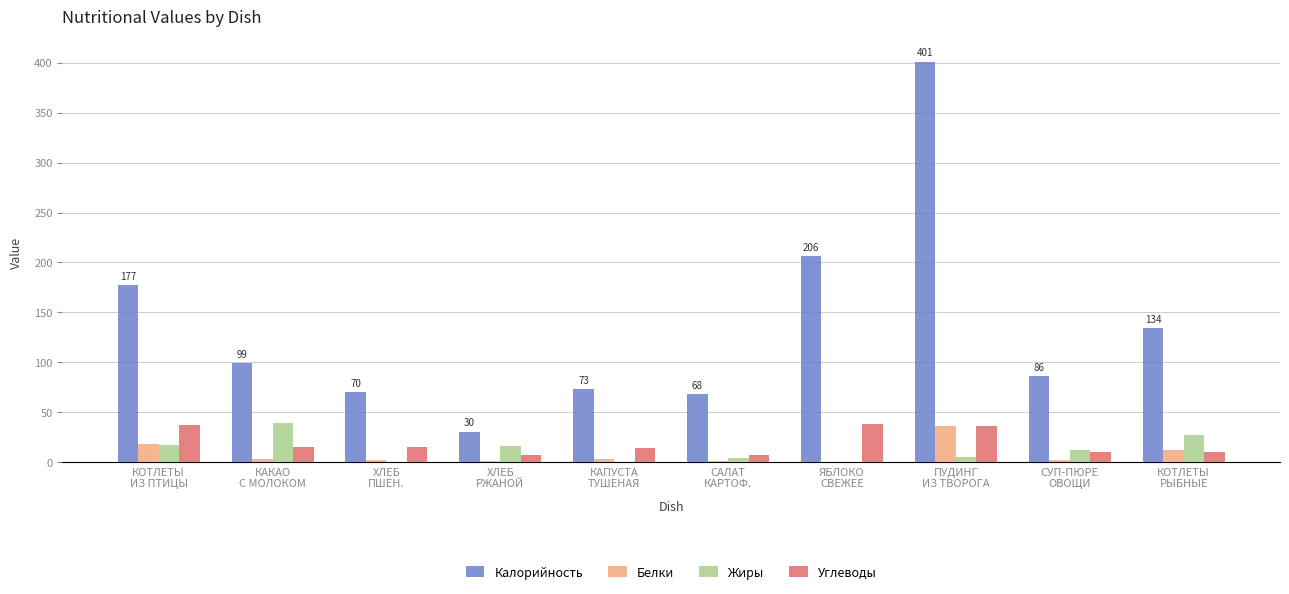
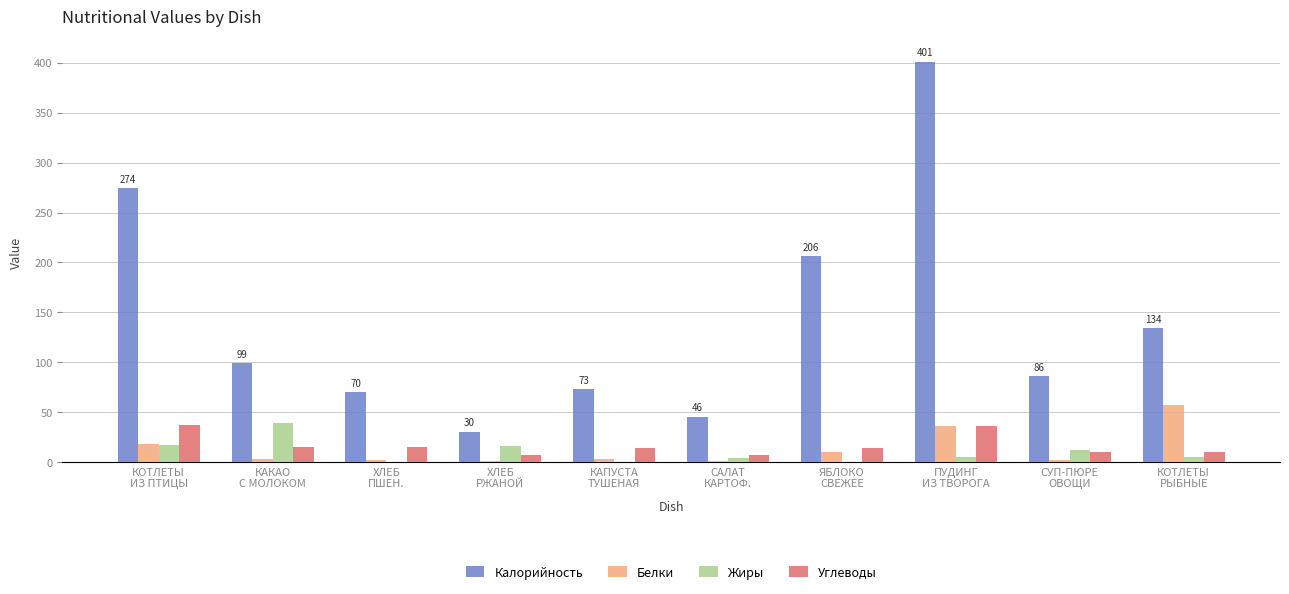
Калорийность, КОТЛЕТЫ ИЗ ПТИЦЫ: 177 -> 274
Калорийность, САЛАТ КАРТОФ.: 68 -> 46
Белки, ЯБЛОКО СВЕЖЕЕ: 0 -> 10
Углеводы, ЯБЛОКО СВЕЖЕЕ: 40 -> 10
Белки, КОТЛЕТЫ РЫБНЫЕ: 10 -> 60
Жиры, КОТЛЕТЫ РЫБНЫЕ: 30 -> 10
